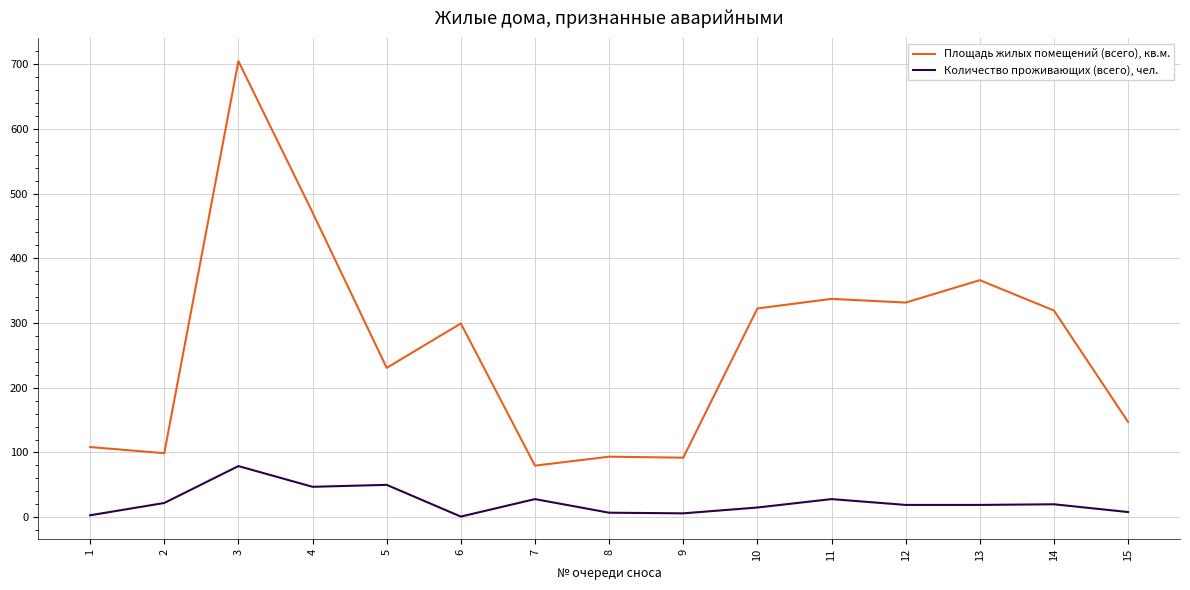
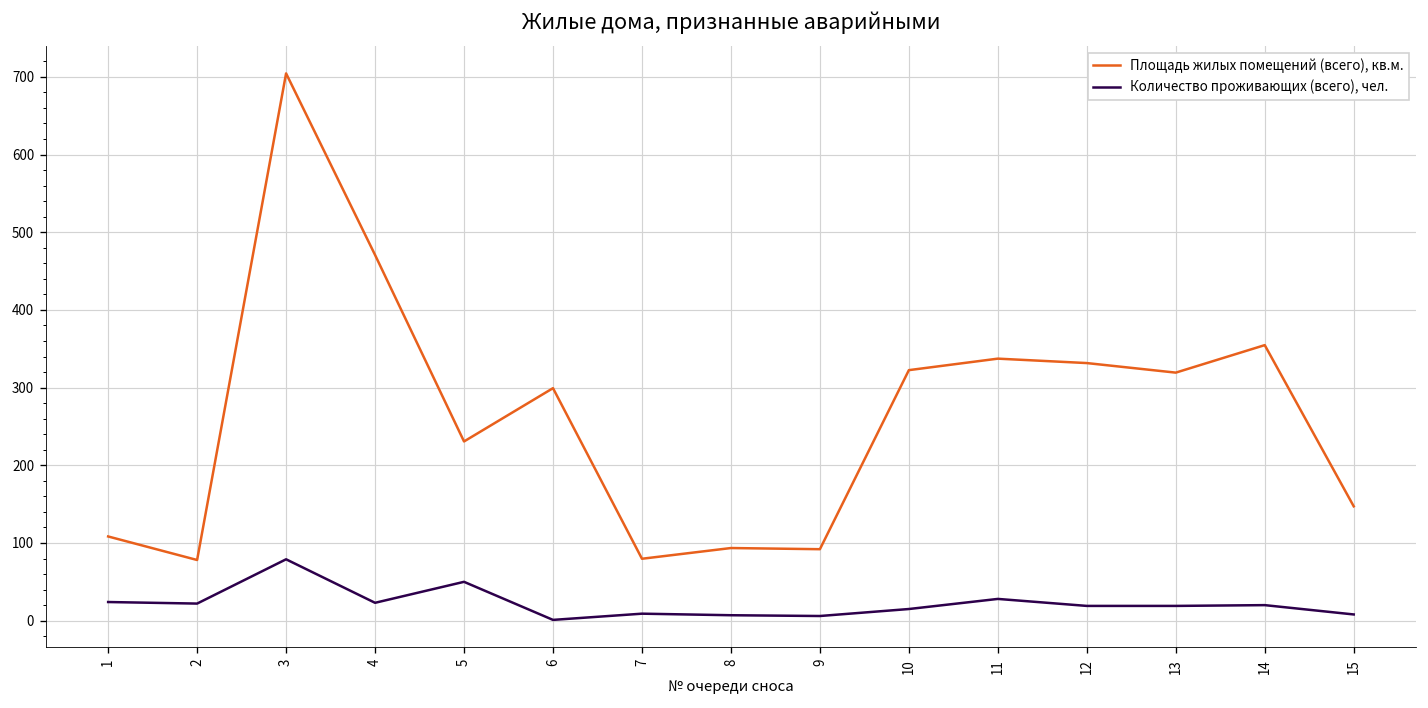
Количество проживающих (всего), чел., 1: 0 -> 20
Площадь жилых помещений (всего), кв.м., 2: 100 -> 80
Количество проживающих (всего), чел., 4: 50 -> 20
Количество проживающих (всего), чел., 7: 30 -> 10
Площадь жилых помещений (всего), кв.м., 13: 370 -> 320
Площадь жилых помещений (всего), кв.м., 14: 320 -> 350
